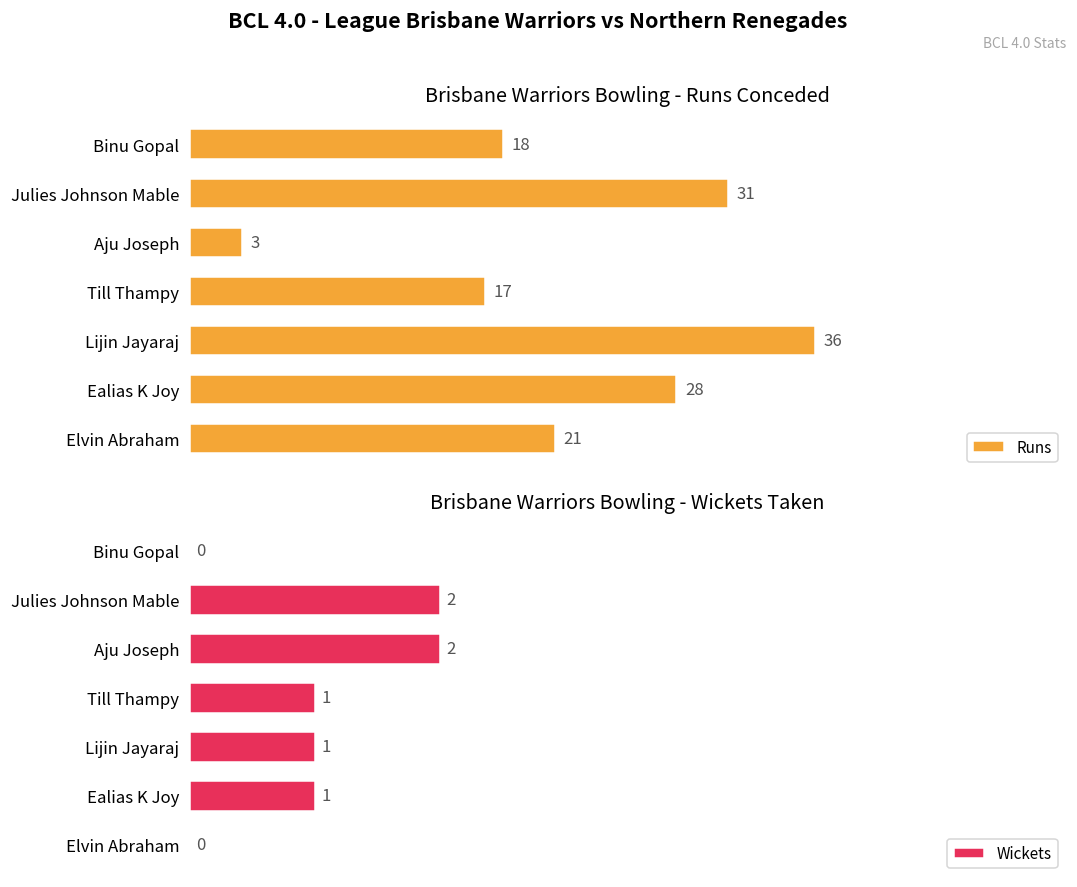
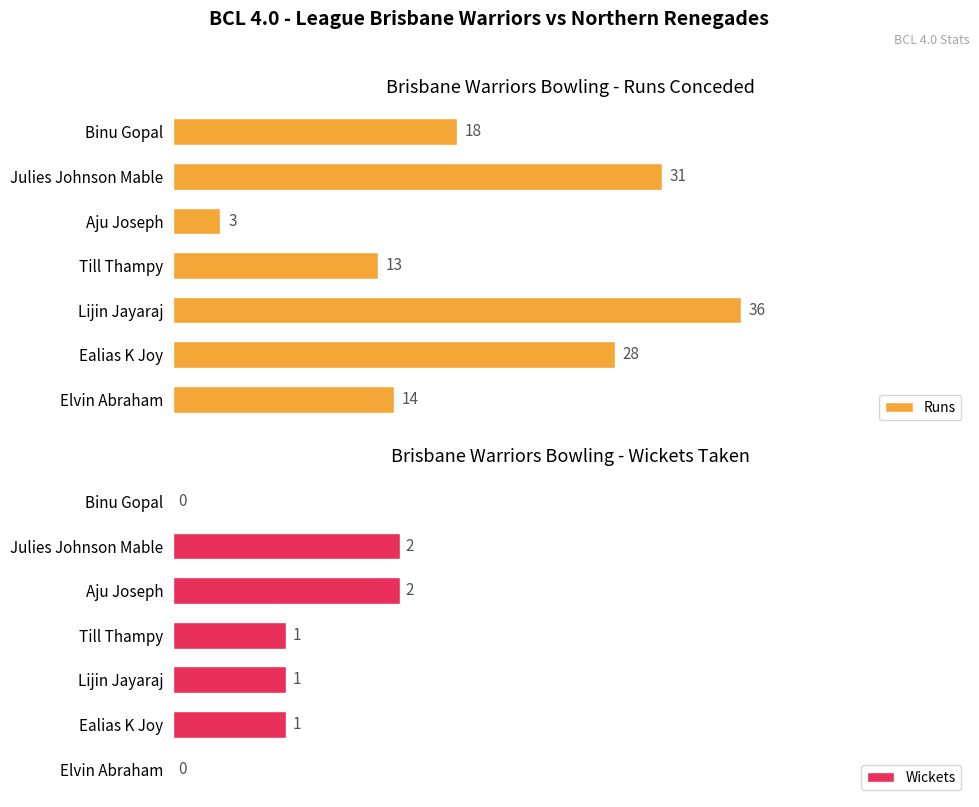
Brisbane Warriors Bowling - Runs Conceded, Till Thampy: 17 -> 13
Brisbane Warriors Bowling - Runs Conceded, Elvin Abraham: 21 -> 14
